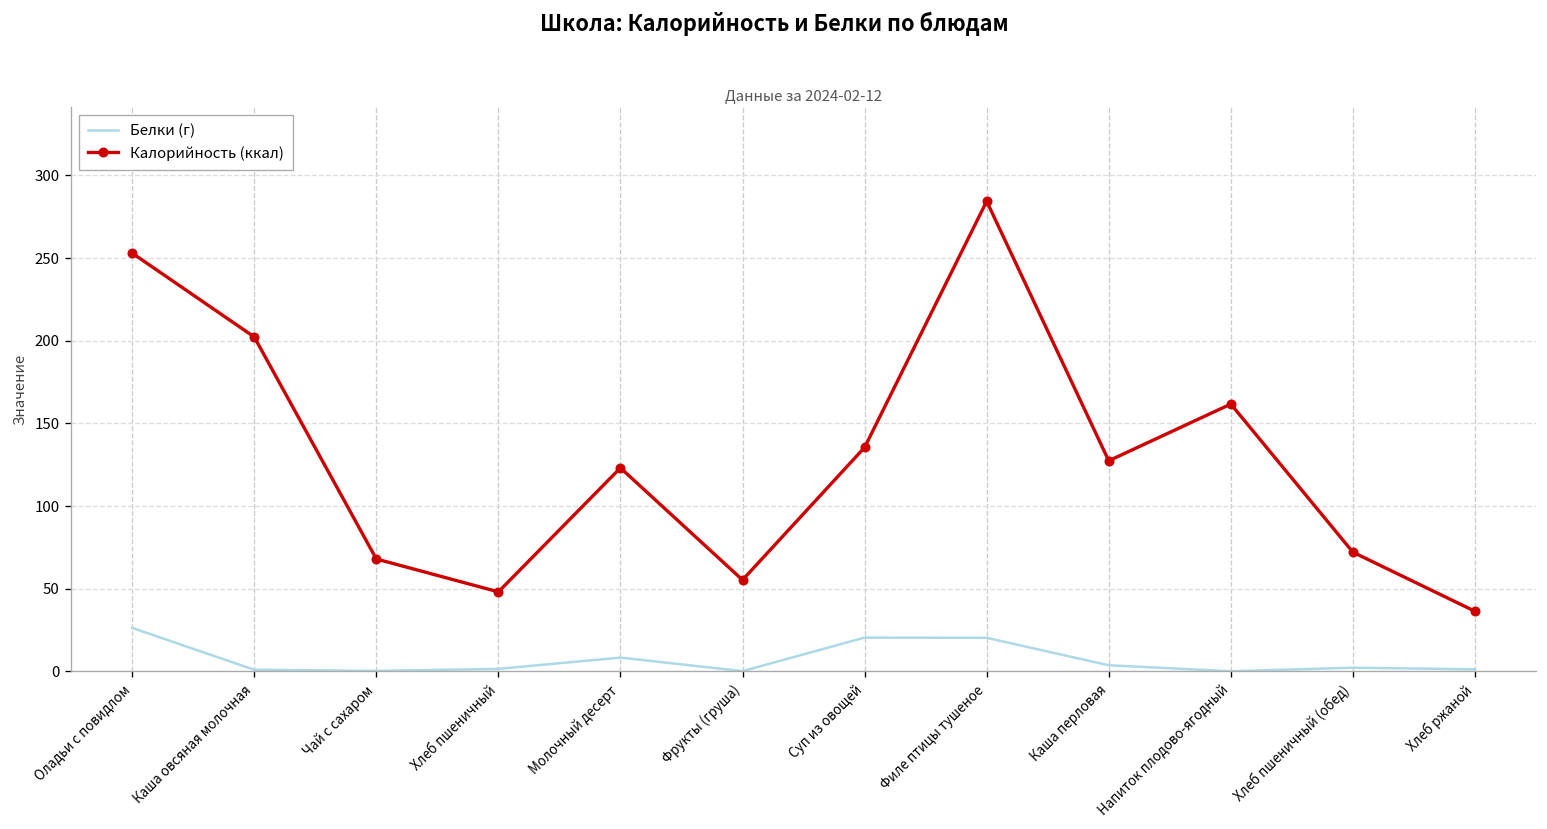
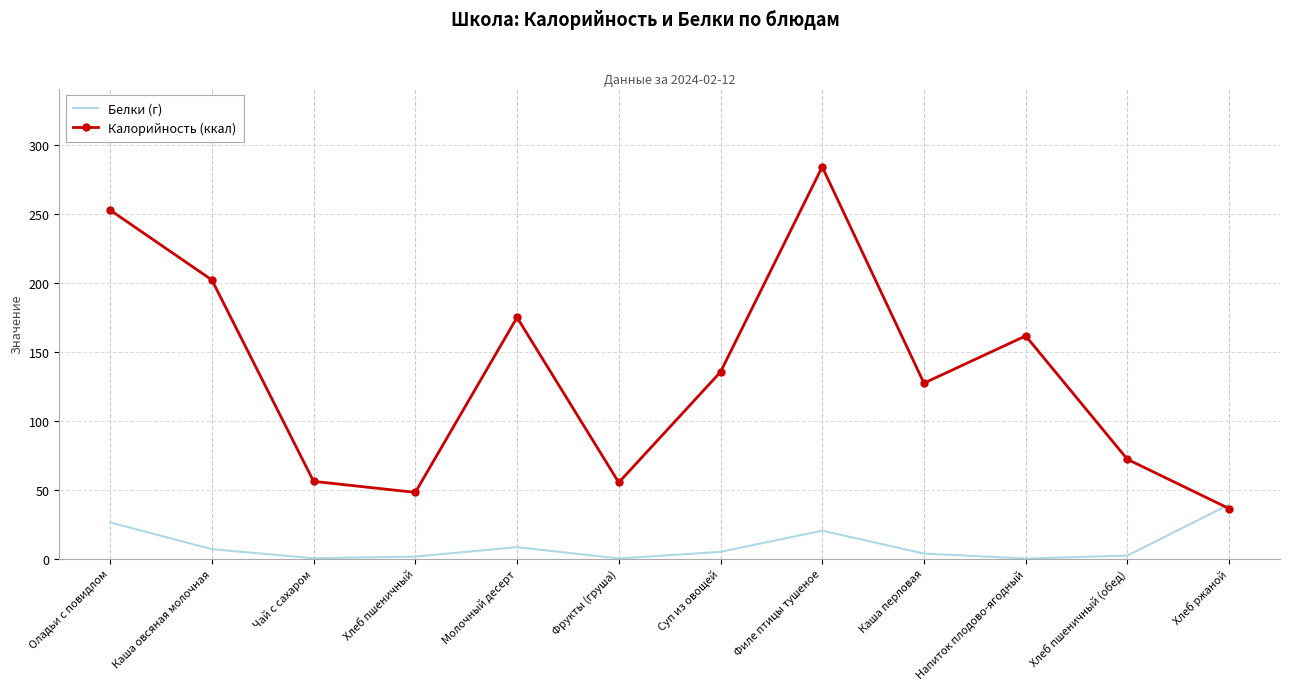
Белки (г), Каша овсяная молочная: 1 -> 7
Калорийность (ккал), Чай с сахаром: 68 -> 56
Калорийность (ккал), Молочный десерт: 123 -> 175
Белки (г), Суп из овощей: 20 -> 5
Белки (г), Хлеб ржаной: 1 -> 39
